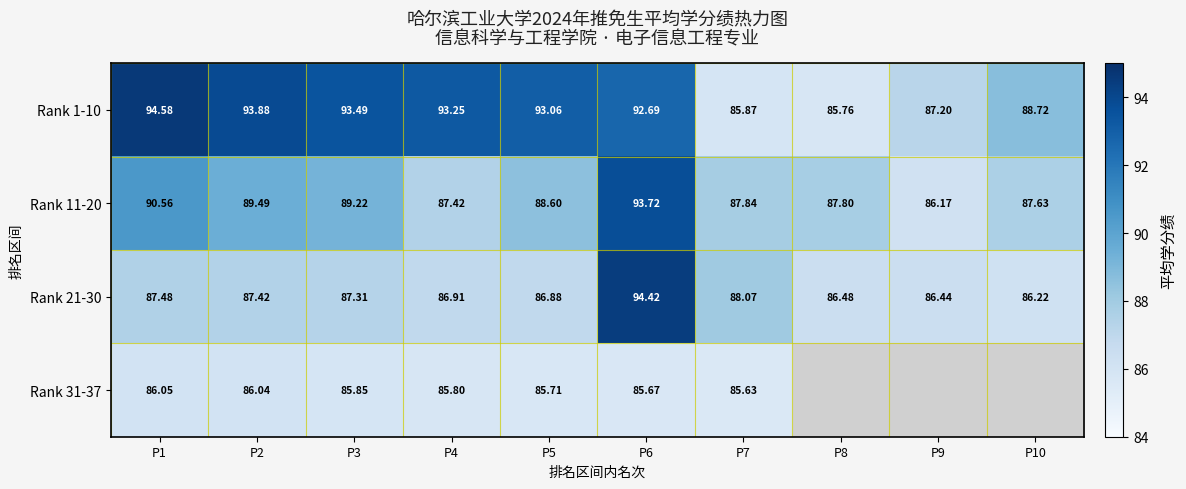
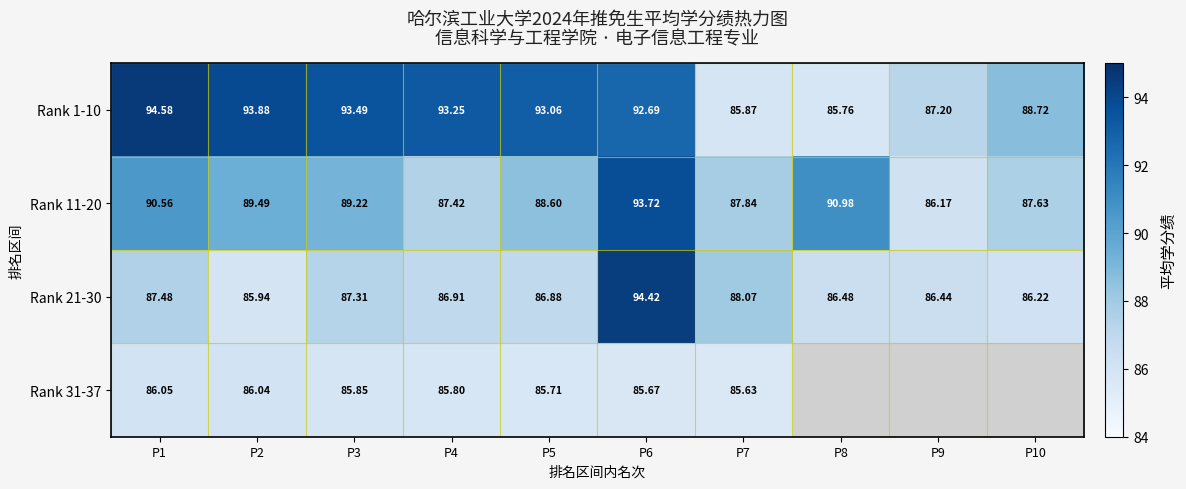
Rank 11-20, P8: 87.80 -> 90.98
Rank 21-30, P2: 87.42 -> 85.94
